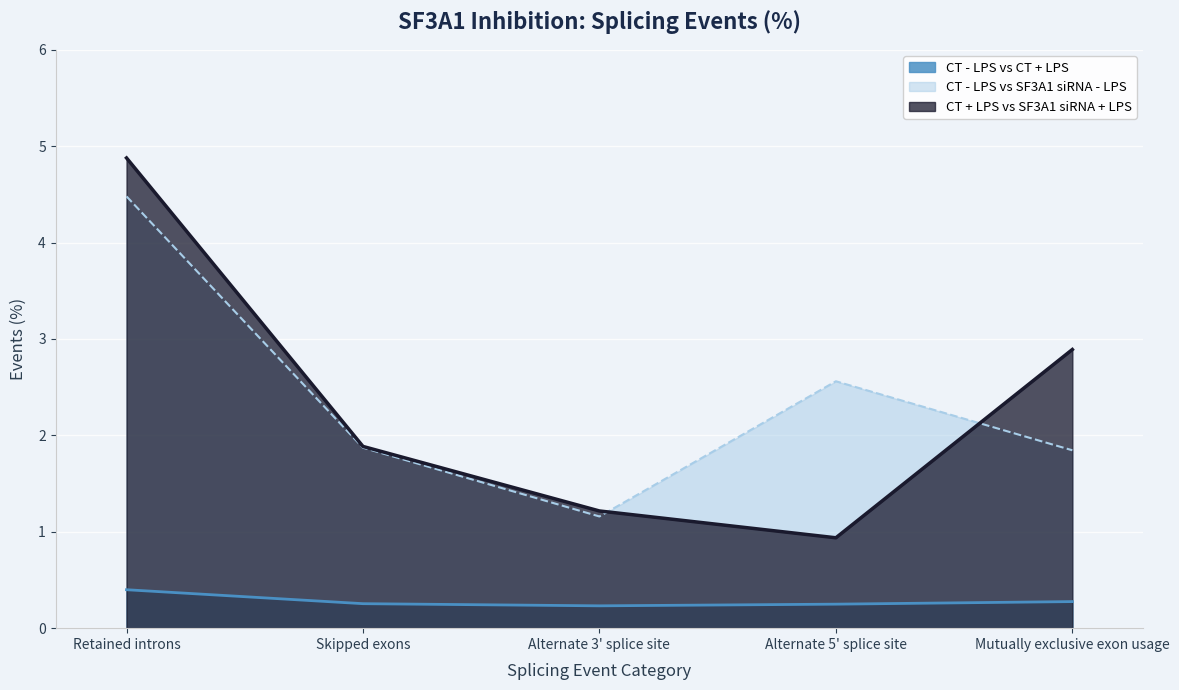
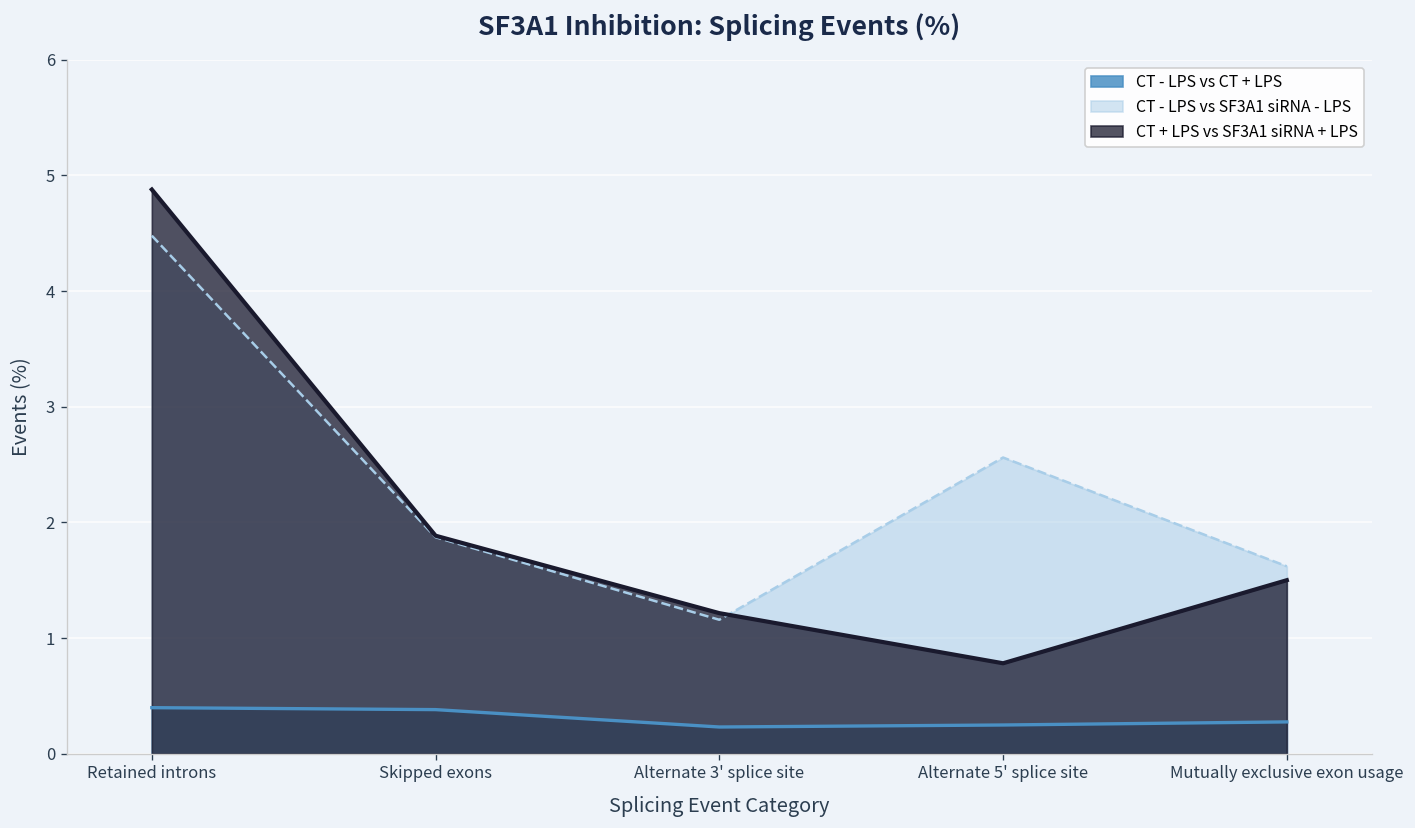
CT - LPS vs CT + LPS, Skipped exons: 0.3 -> 0.4
CT + LPS vs SF3A1 siRNA + LPS, Alternate 5' splice site: 0.9 -> 0.8
CT - LPS vs SF3A1 siRNA - LPS, Mutually exclusive exon usage: 1.8 -> 1.6
CT + LPS vs SF3A1 siRNA + LPS, Mutually exclusive exon usage: 2.9 -> 1.5
